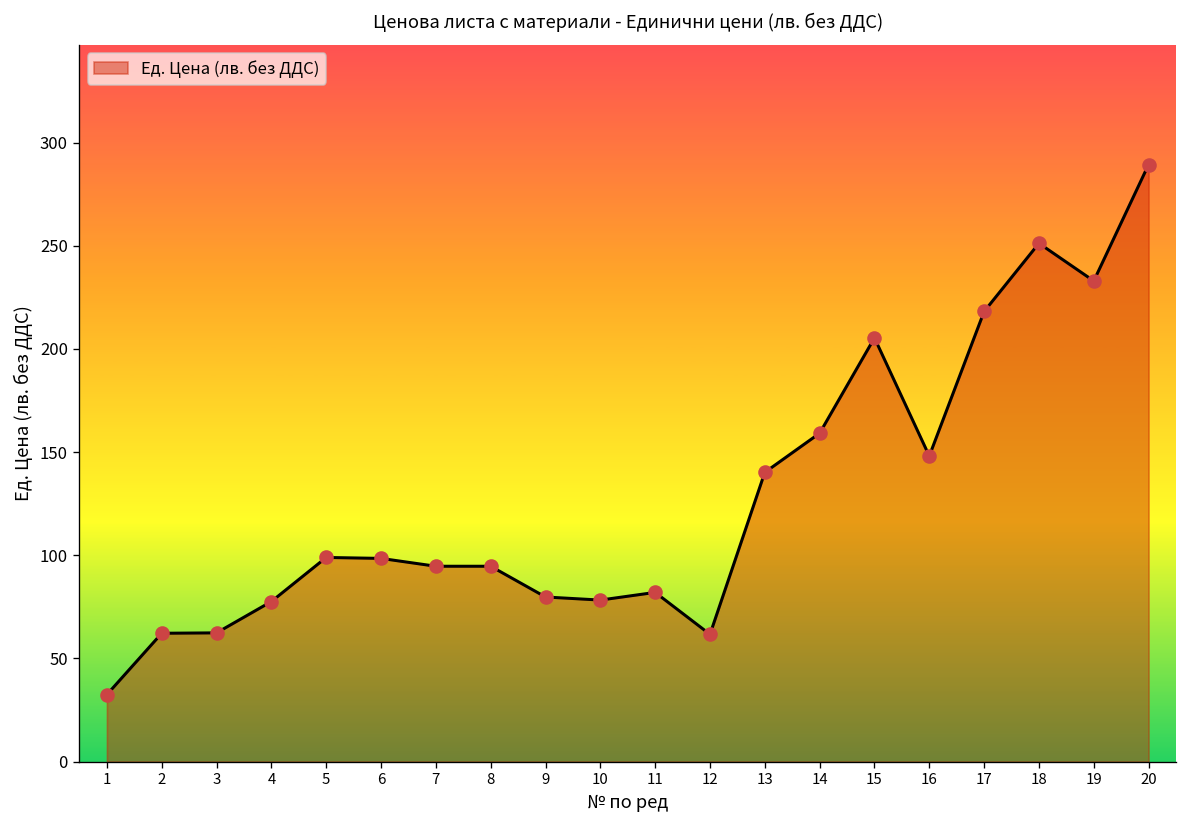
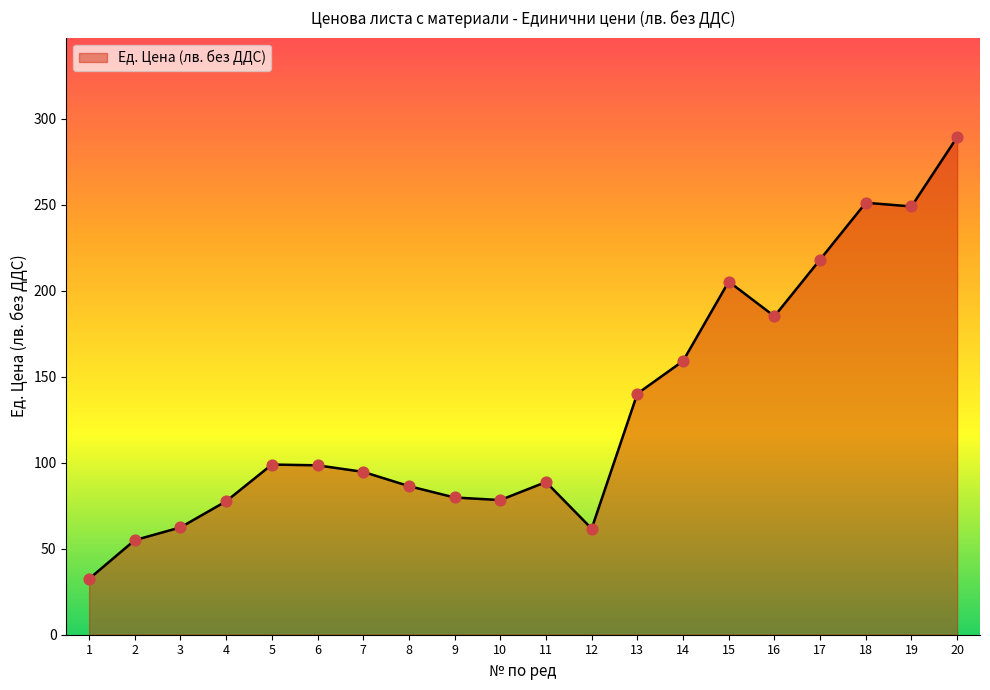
2: 62 -> 55
8: 95 -> 86
11: 82 -> 89
16: 148 -> 185
19: 233 -> 249
